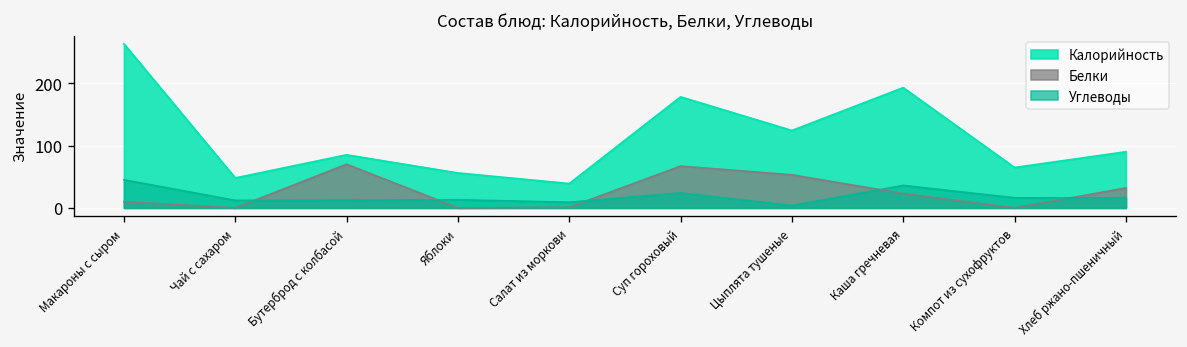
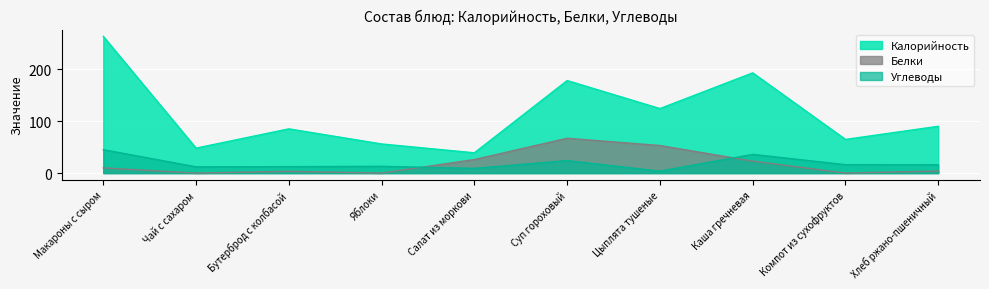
Белки, Бутерброд с колбасой: 70 -> 0
Белки, Салат из моркови: 0 -> 30
Белки, Хлеб ржано-пшеничный: 30 -> 0
